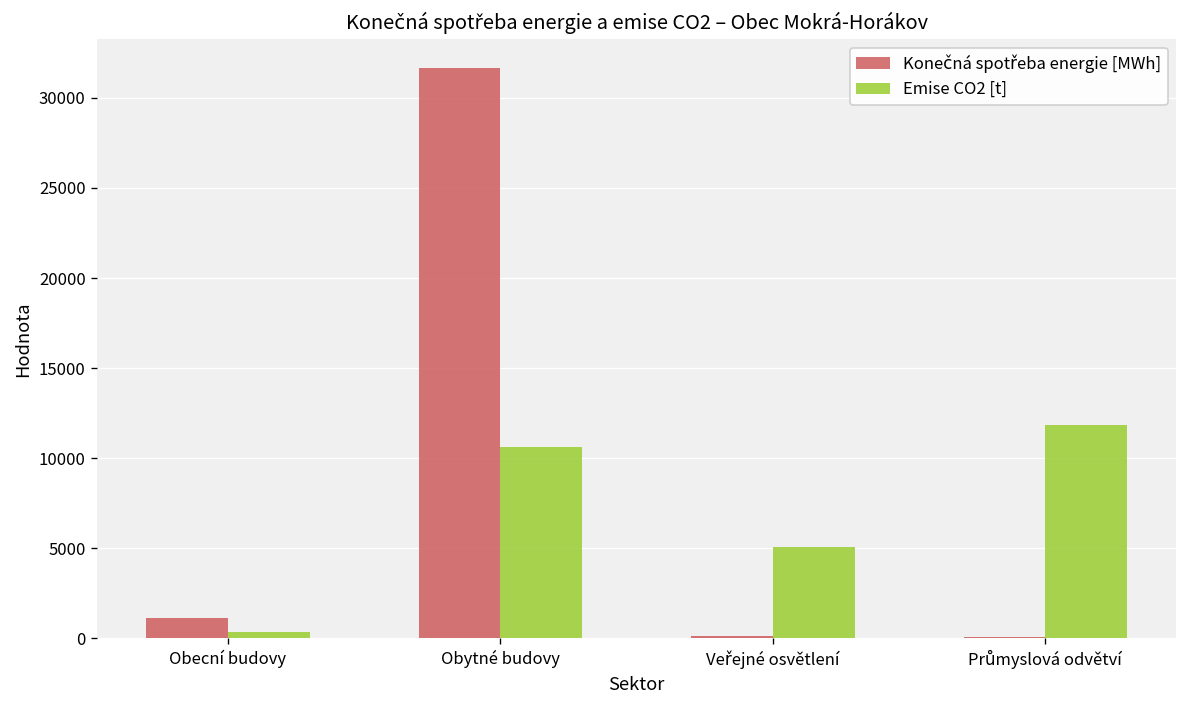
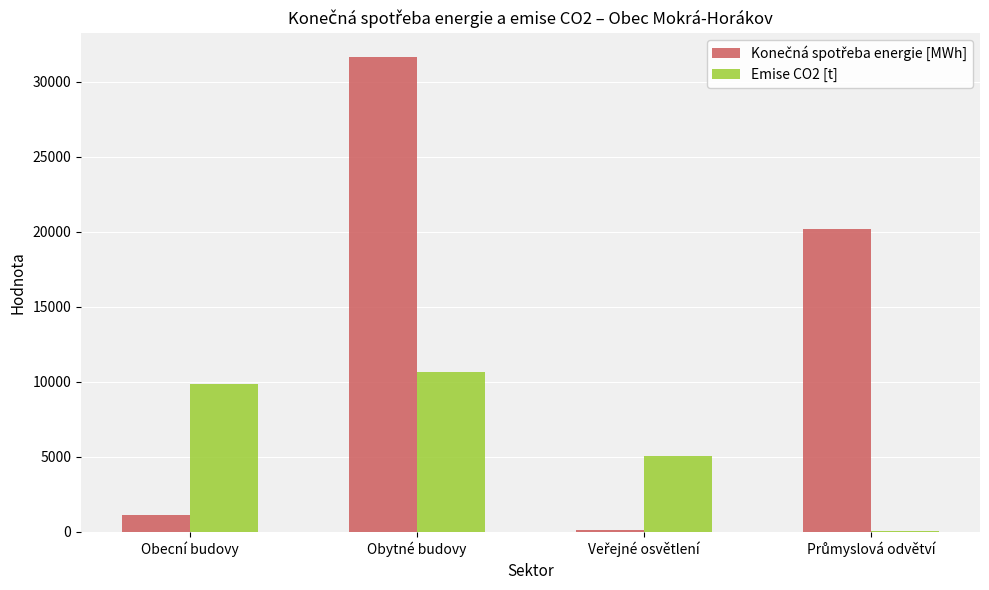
Emise CO2 [t], Obecní budovy: 400 -> 9900
Konečná spotřeba energie [MWh], Průmyslová odvětví: 100 -> 20200
Emise CO2 [t], Průmyslová odvětví: 11900 -> 100
